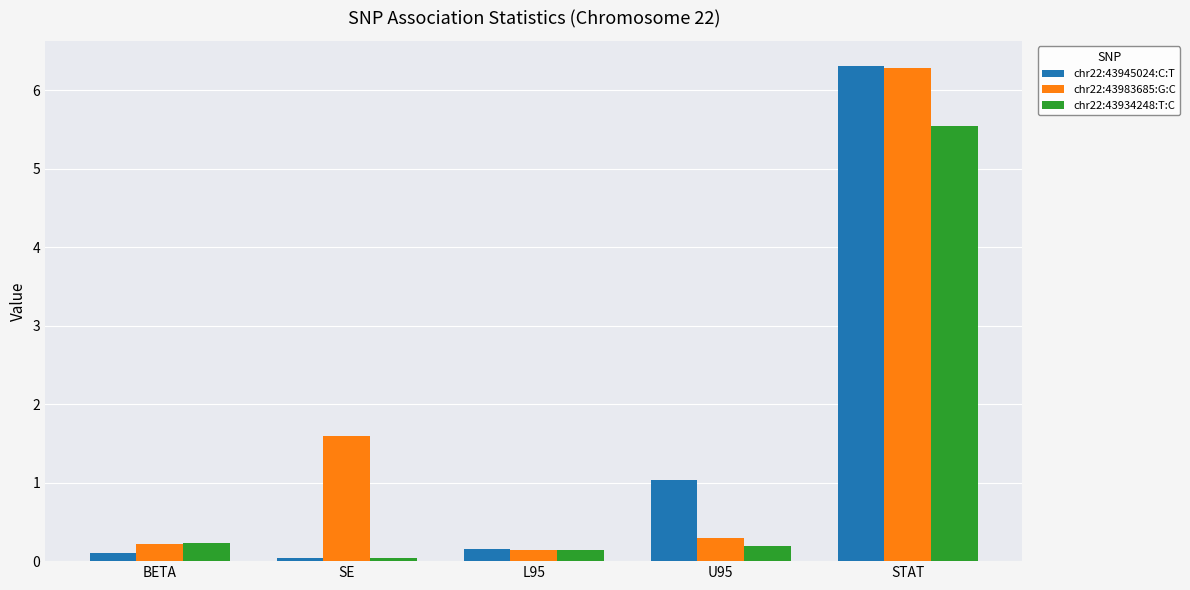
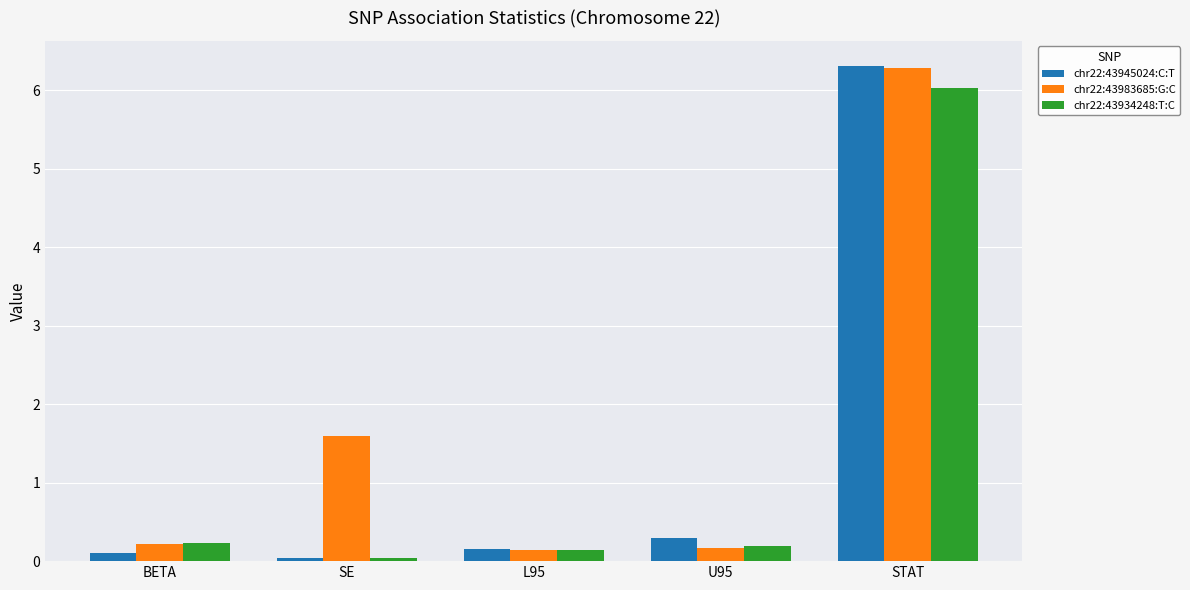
chr22:43945024:C:T, U95: 1.0 -> 0.3
chr22:43983685:G:C, U95: 0.3 -> 0.2
chr22:43934248:T:C, STAT: 5.5 -> 6.0
